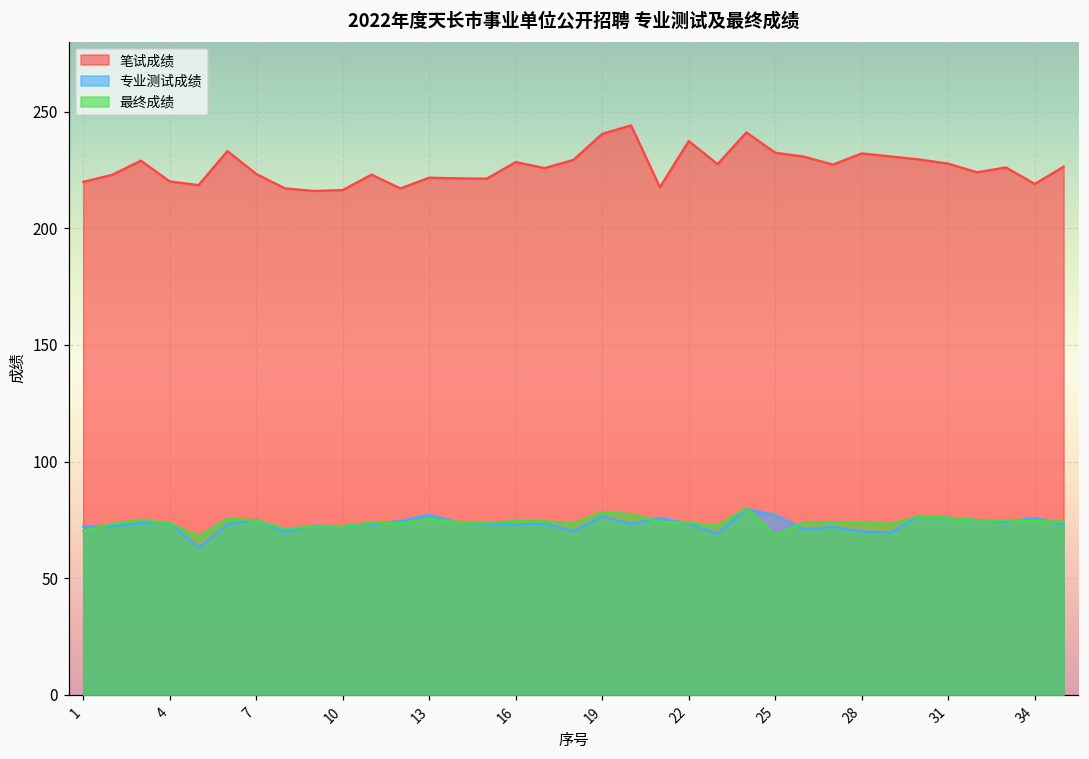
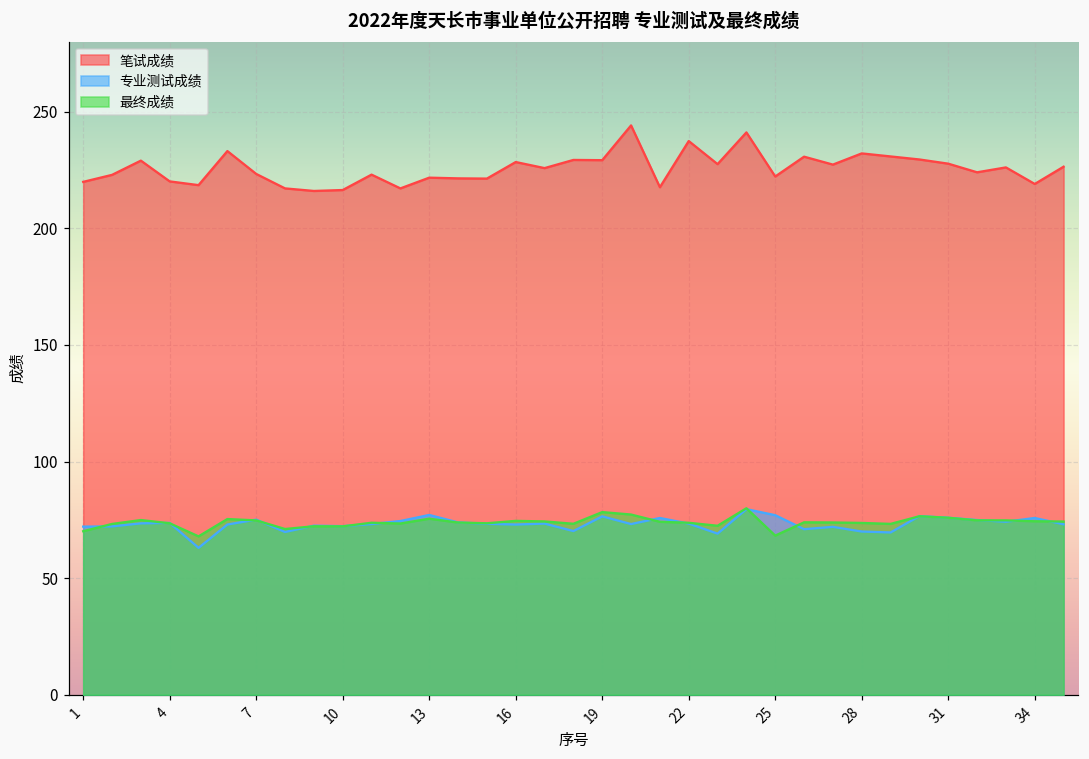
笔试成绩, 19: 241 -> 229
笔试成绩, 25: 232 -> 222
